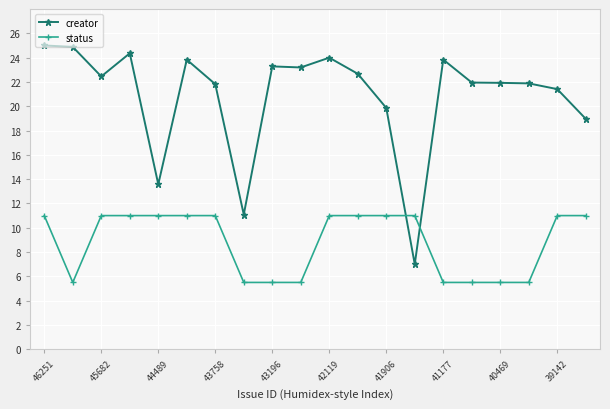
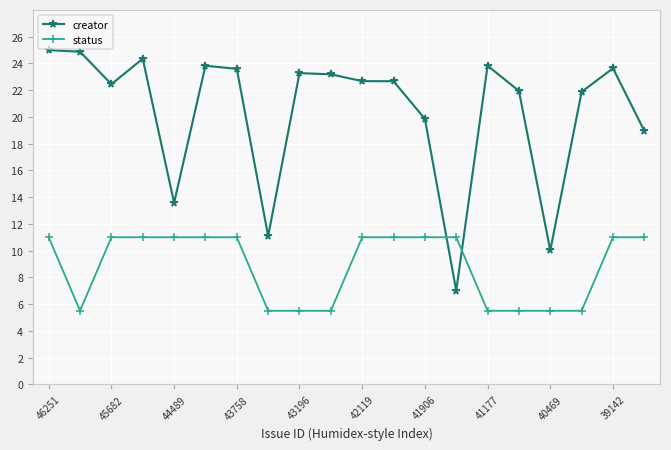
creator, 43758: 21.8 -> 23.6
creator, 42119: 24.0 -> 22.7
creator, 40469: 21.9 -> 10.0
creator, 39142: 21.4 -> 23.6
